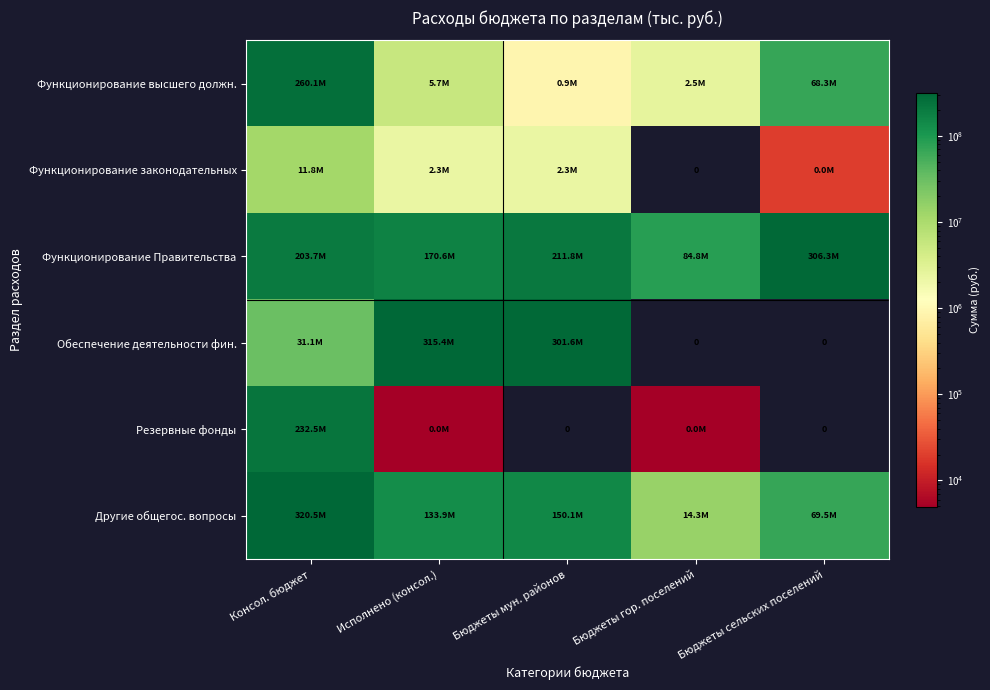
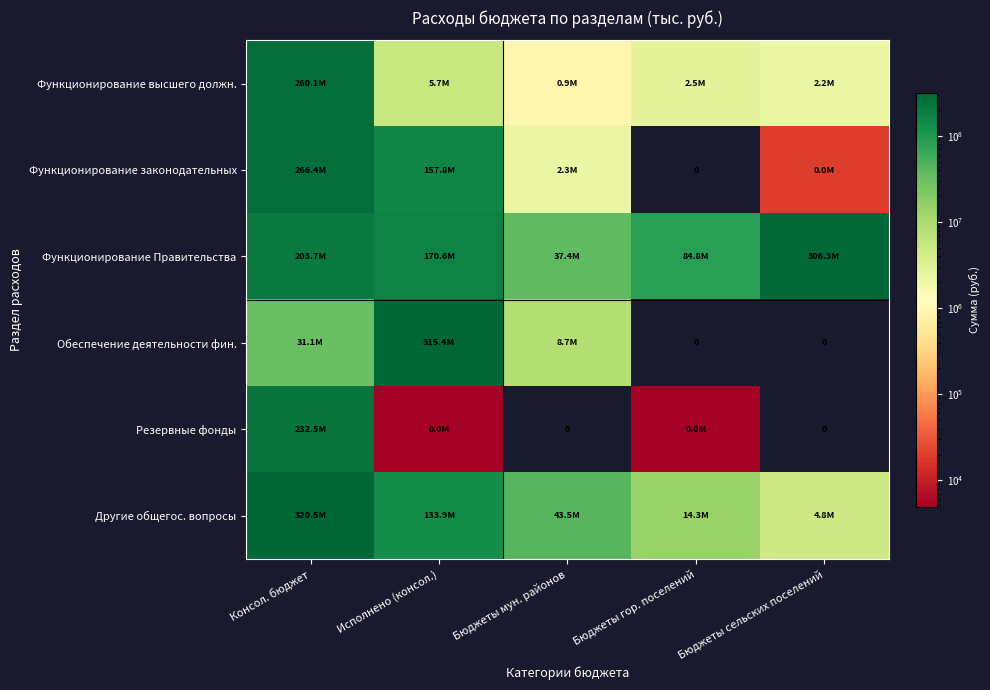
Функционирование высшего должн., Бюджеты сельских поселений: 68.3M -> 2.2M
Функционирование законодательных, Консол. бюджет: 11.8M -> 266.4M
Функционирование законодательных, Исполнено (консол.): 2.3M -> 157.8M
Функционирование Правительства, Бюджеты мун. районов: 211.8M -> 37.4M
Обеспечение деятельности фин., Бюджеты мун. районов: 301.6M -> 8.7M
Другие общегос. вопросы, Бюджеты мун. районов: 150.1M -> 43.5M
Другие общегос. вопросы, Бюджеты сельских поселений: 69.5M -> 4.8M
